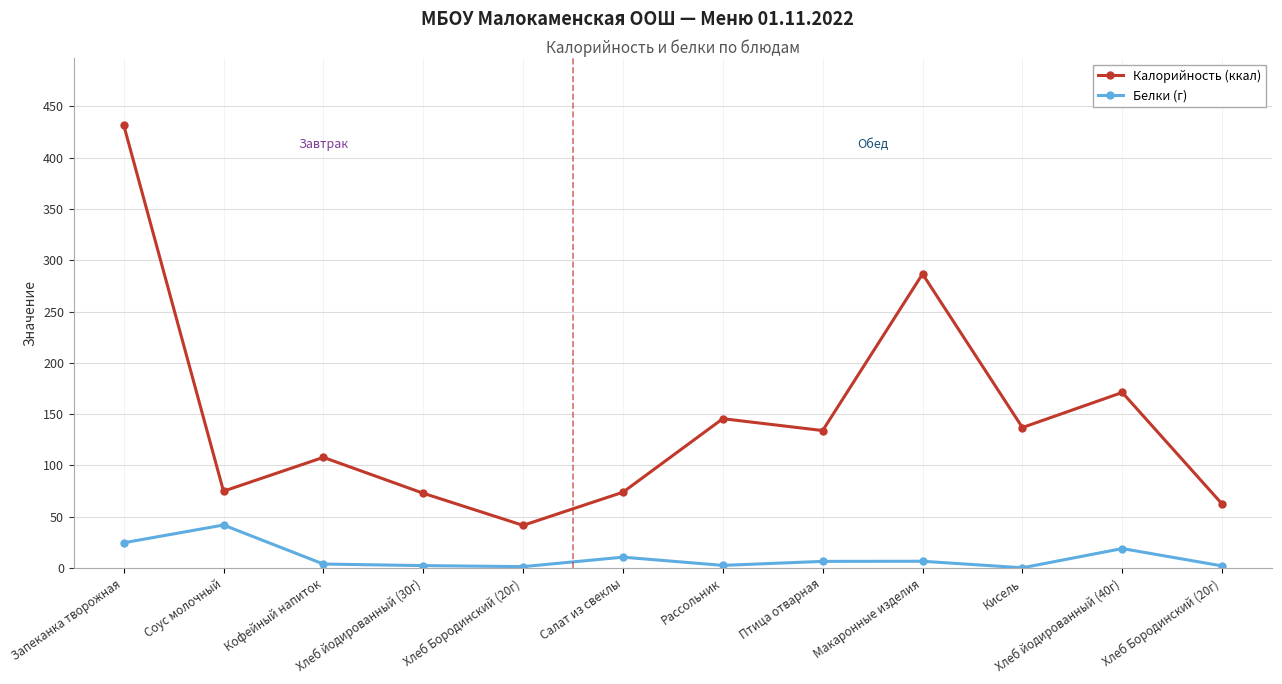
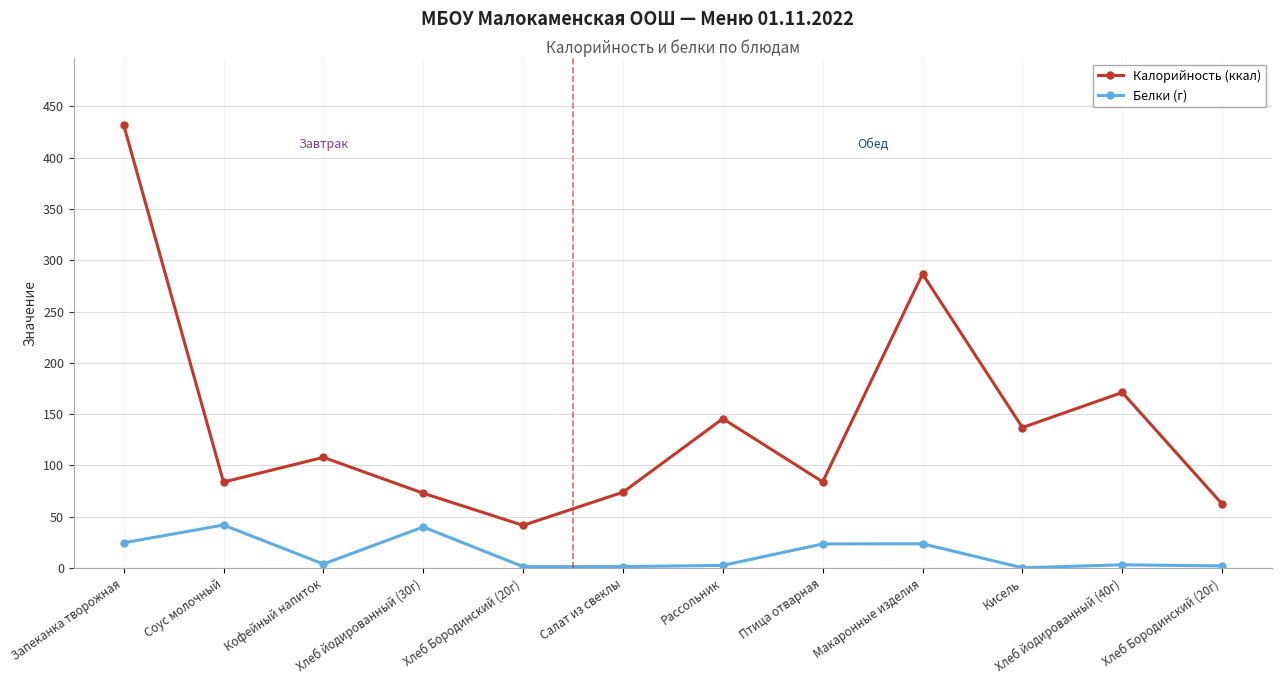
Калорийность (ккал), Соус молочный: 75 -> 84
Белки (г), Хлеб йодированный (30г): 2 -> 40
Белки (г), Салат из свеклы: 11 -> 1
Калорийность (ккал), Птица отварная: 134 -> 84
Белки (г), Птица отварная: 6 -> 23
Белки (г), Макаронные изделия: 7 -> 24
Белки (г), Хлеб йодированный (40г): 19 -> 3
